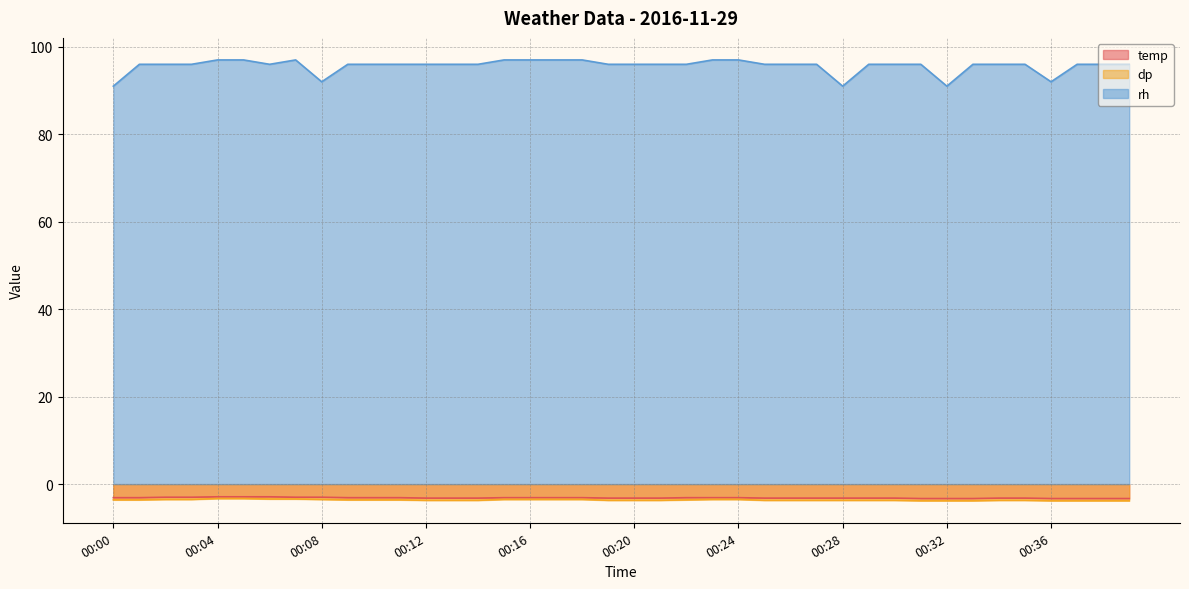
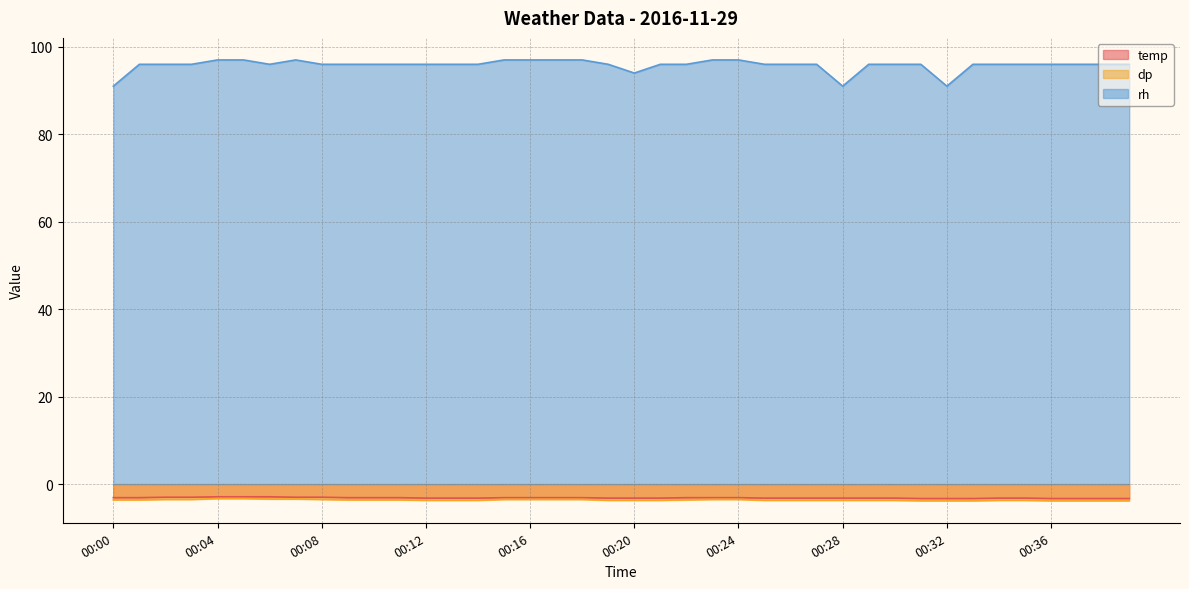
rh, 00:08: 92 -> 96
rh, 00:20: 96 -> 94
rh, 00:36: 92 -> 96
